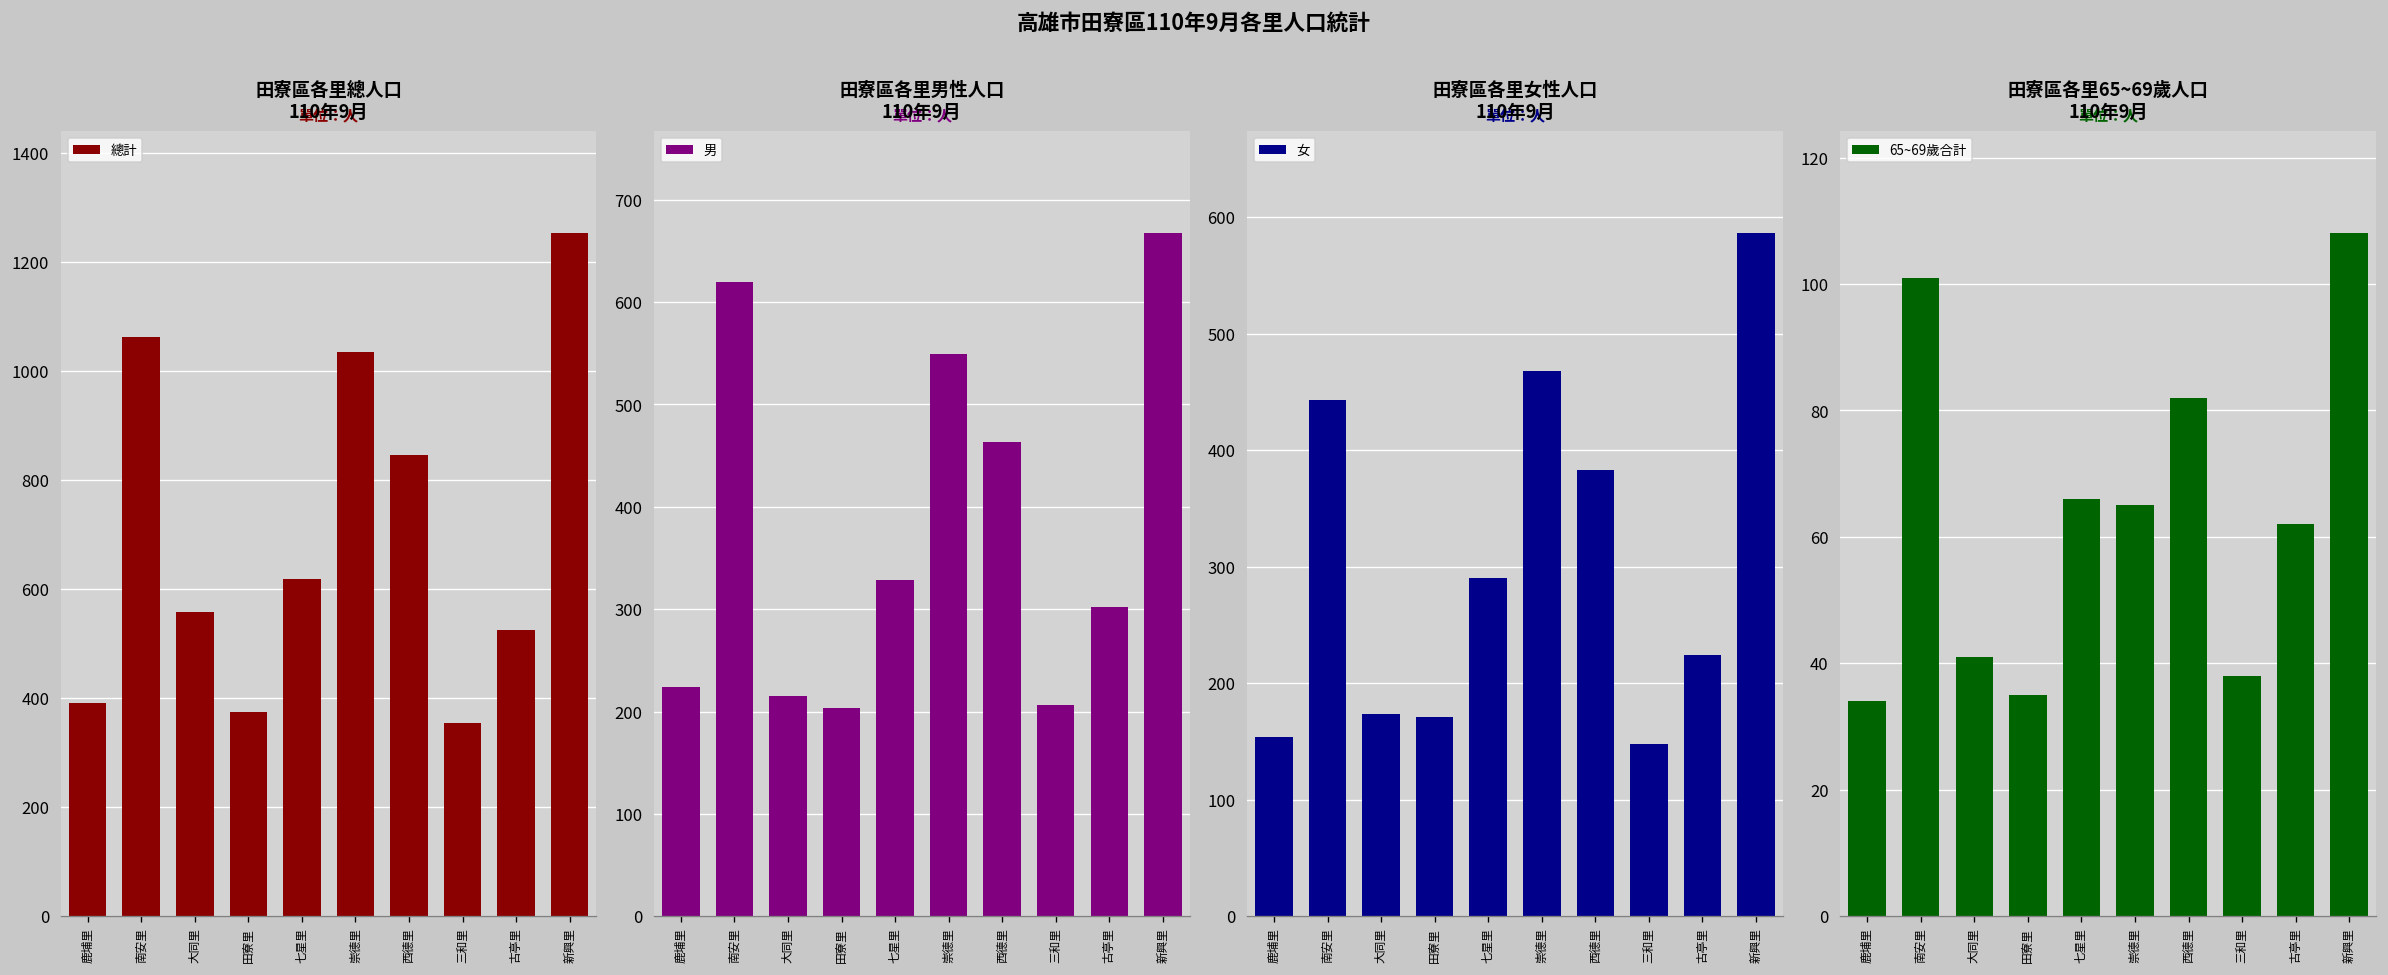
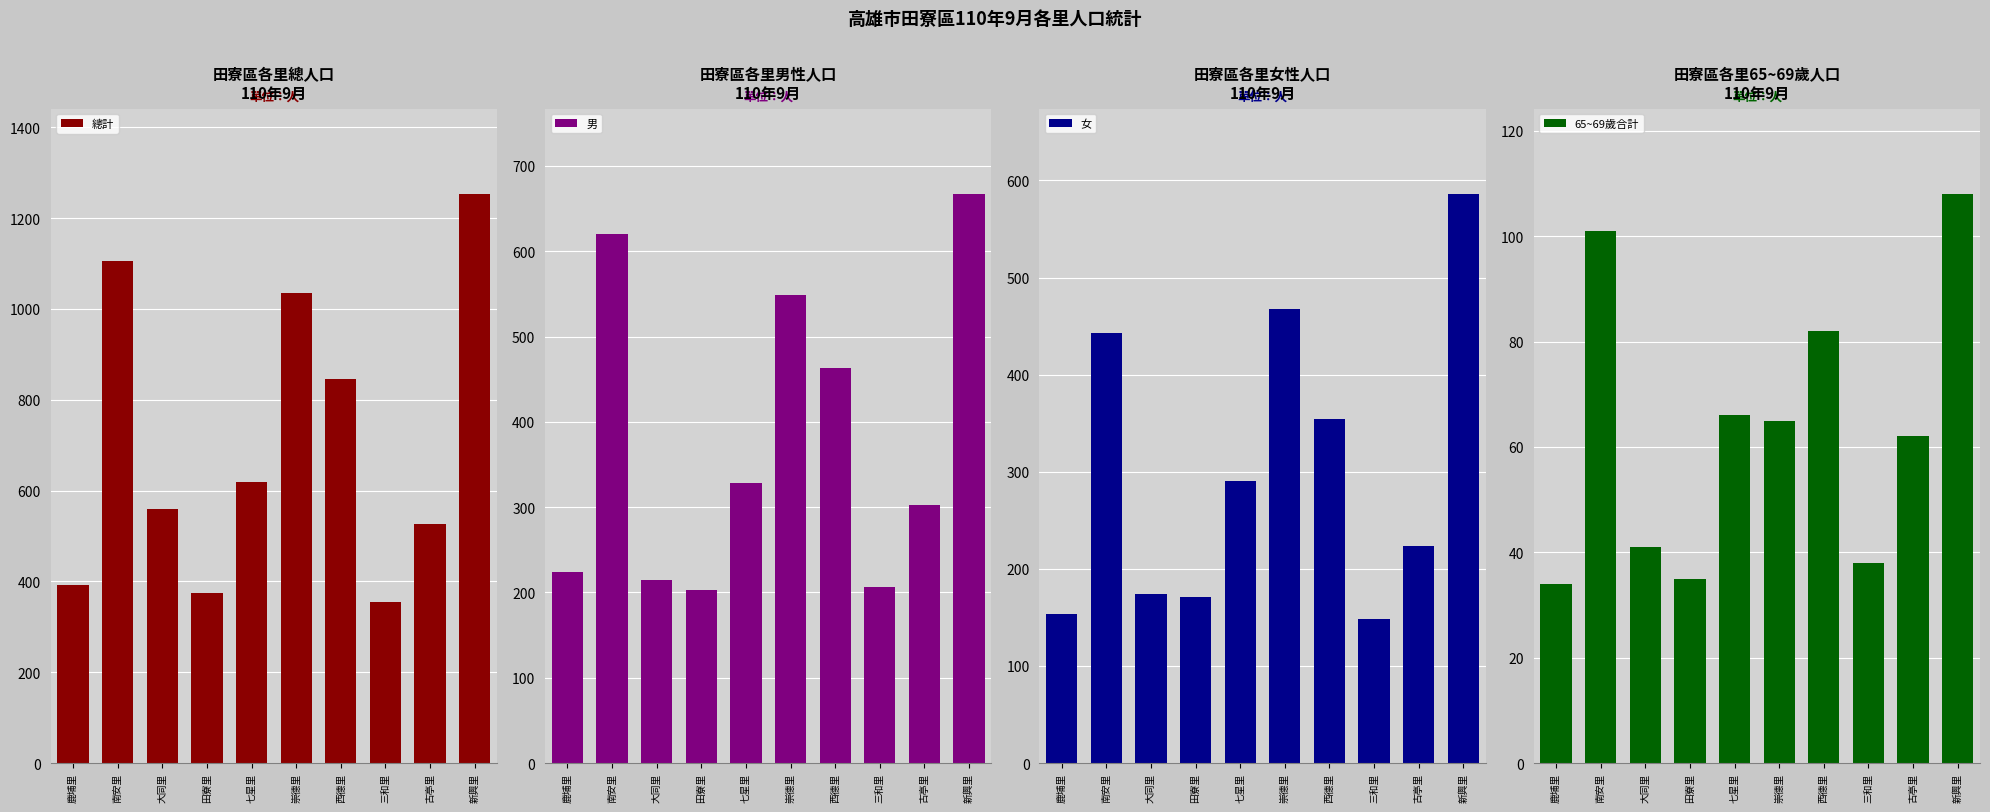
田寮區各里總人口 110年9月, 南安里: 1060 -> 1110
田寮區各里女性人口 110年9月, 西德里: 380 -> 350
